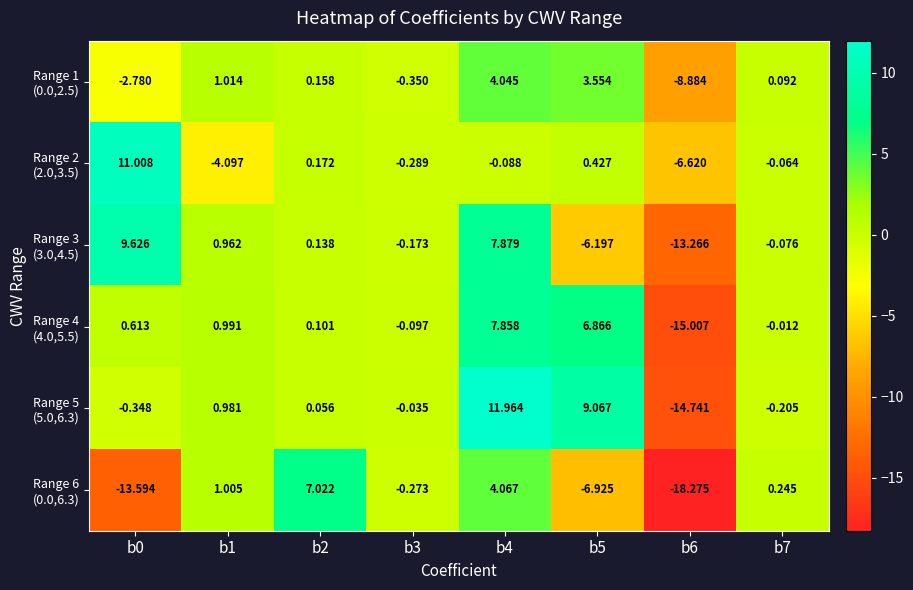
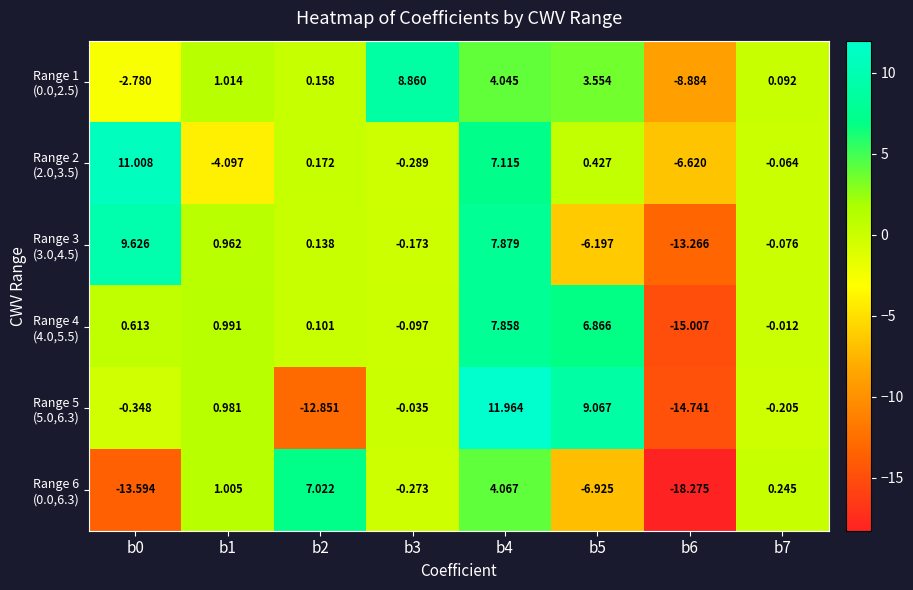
Range 1 (0.0,2.5), b3: -0.350 -> 8.860
Range 2 (2.0,3.5), b4: -0.088 -> 7.115
Range 5 (5.0,6.3), b2: 0.056 -> -12.851
